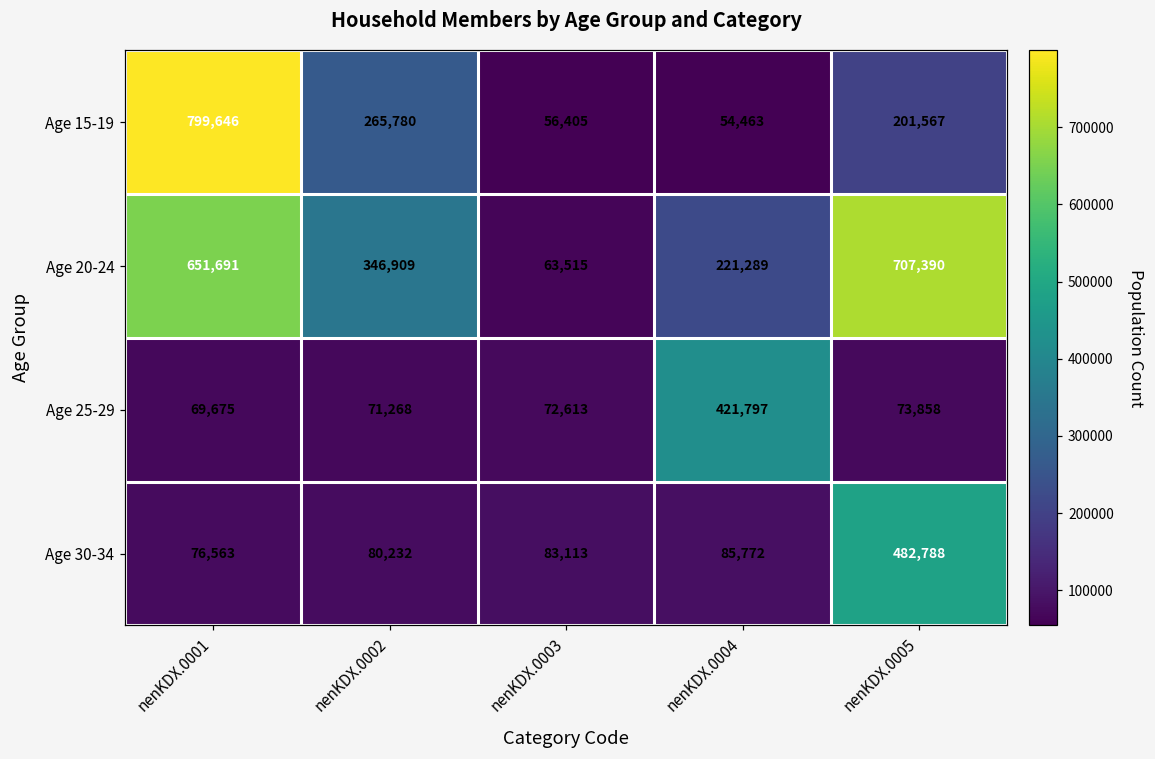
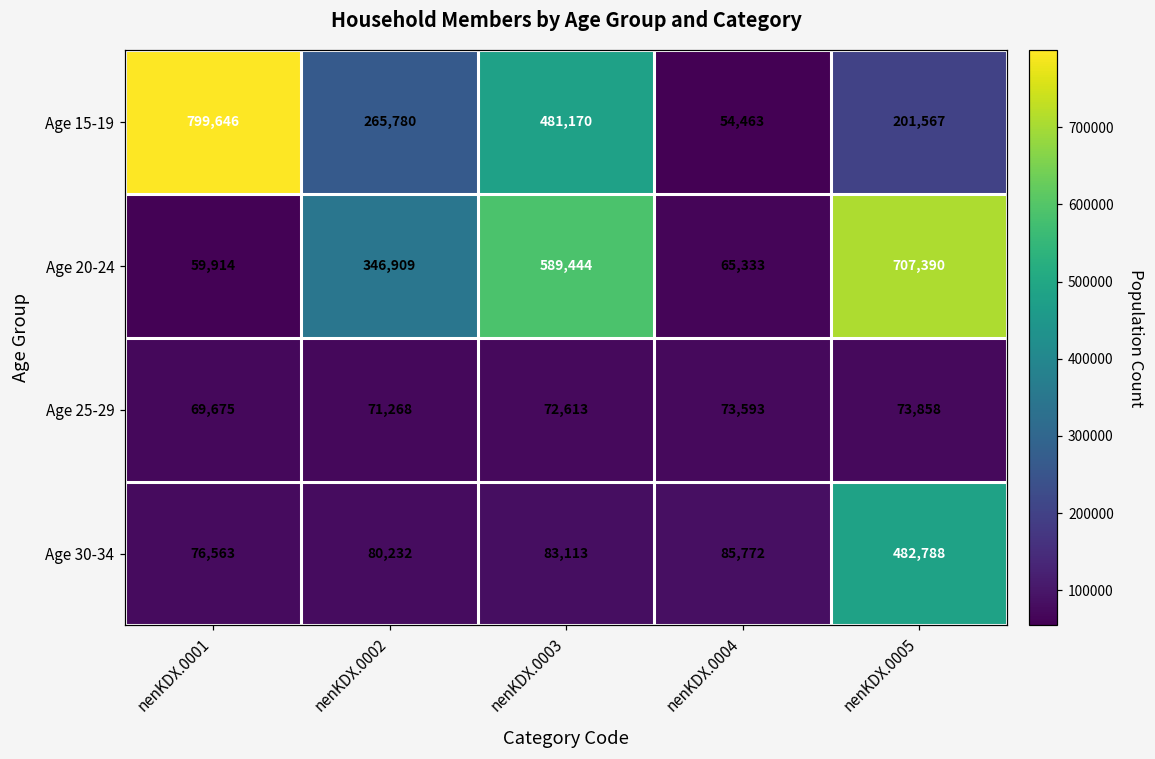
Age 15-19, nenKDX.0003: 56,405 -> 481,170
Age 20-24, nenKDX.0001: 651,691 -> 59,914
Age 20-24, nenKDX.0003: 63,515 -> 589,444
Age 20-24, nenKDX.0004: 221,289 -> 65,333
Age 25-29, nenKDX.0004: 421,797 -> 73,593
